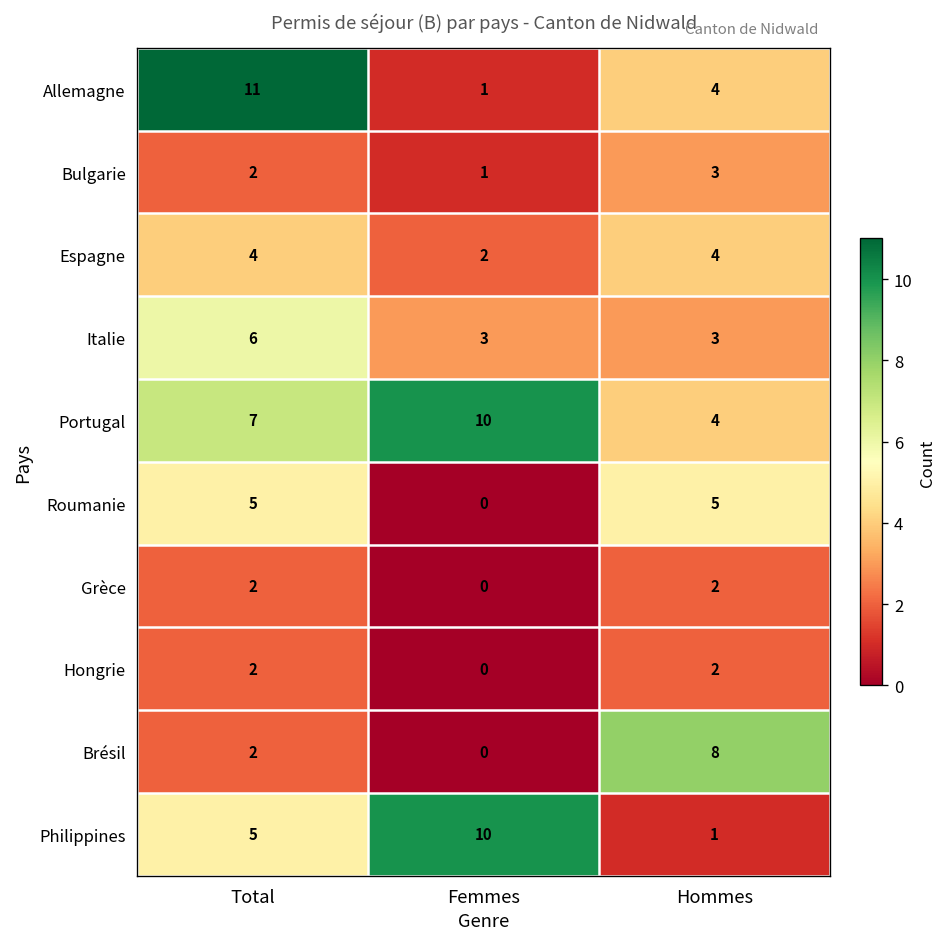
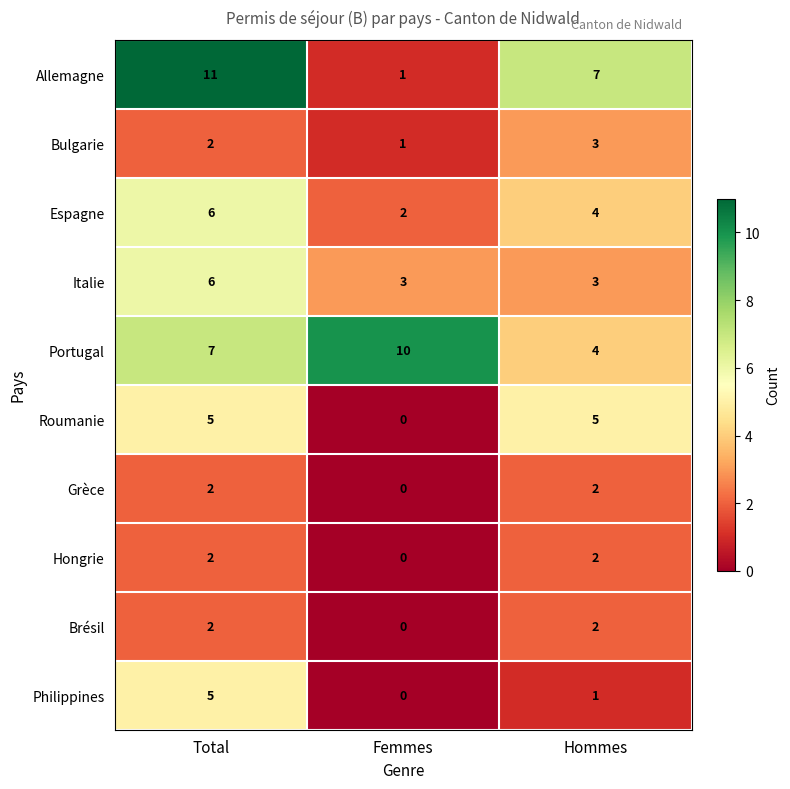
Allemagne, Hommes: 4 -> 7
Espagne, Total: 4 -> 6
Brésil, Hommes: 8 -> 2
Philippines, Femmes: 10 -> 0
